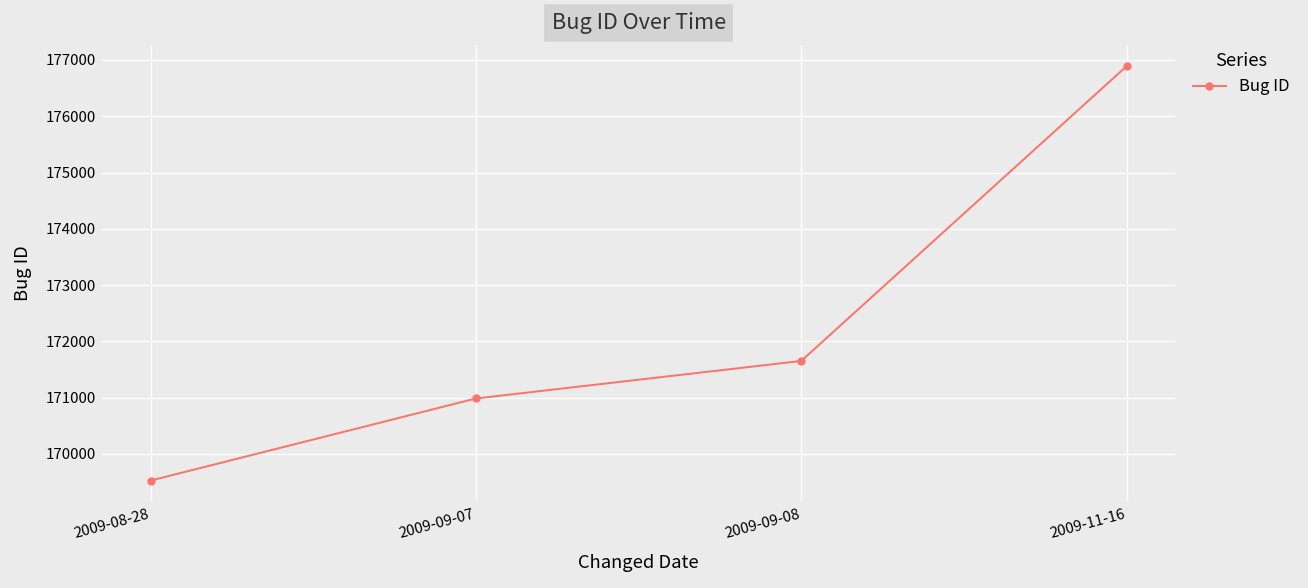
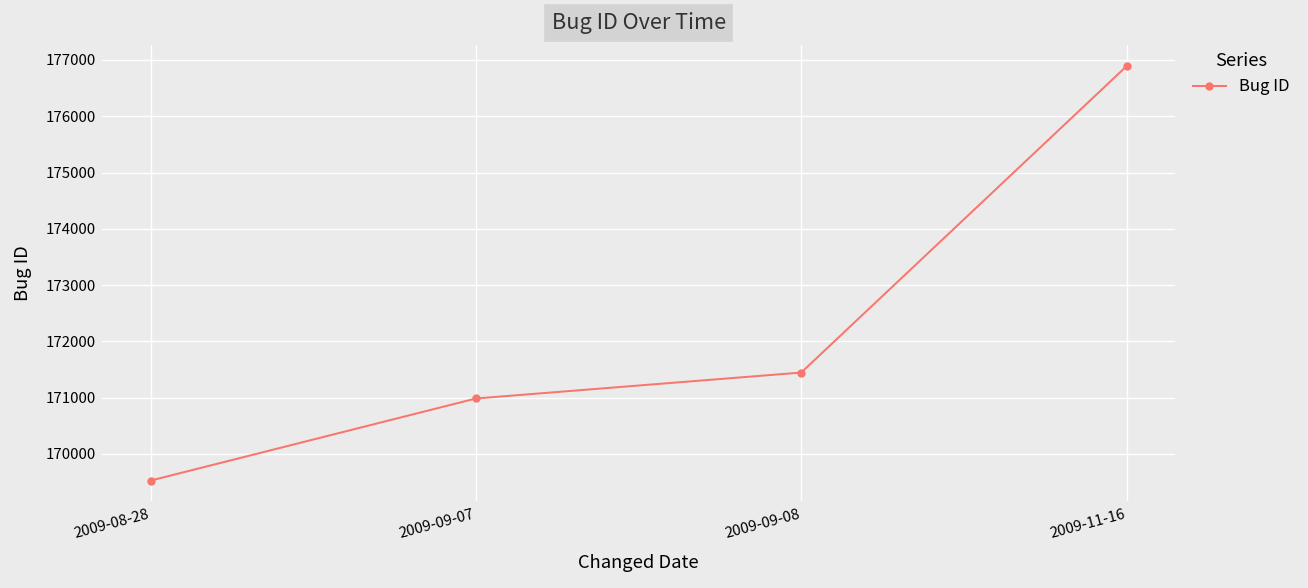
2009-09-08: 171700 -> 171400
